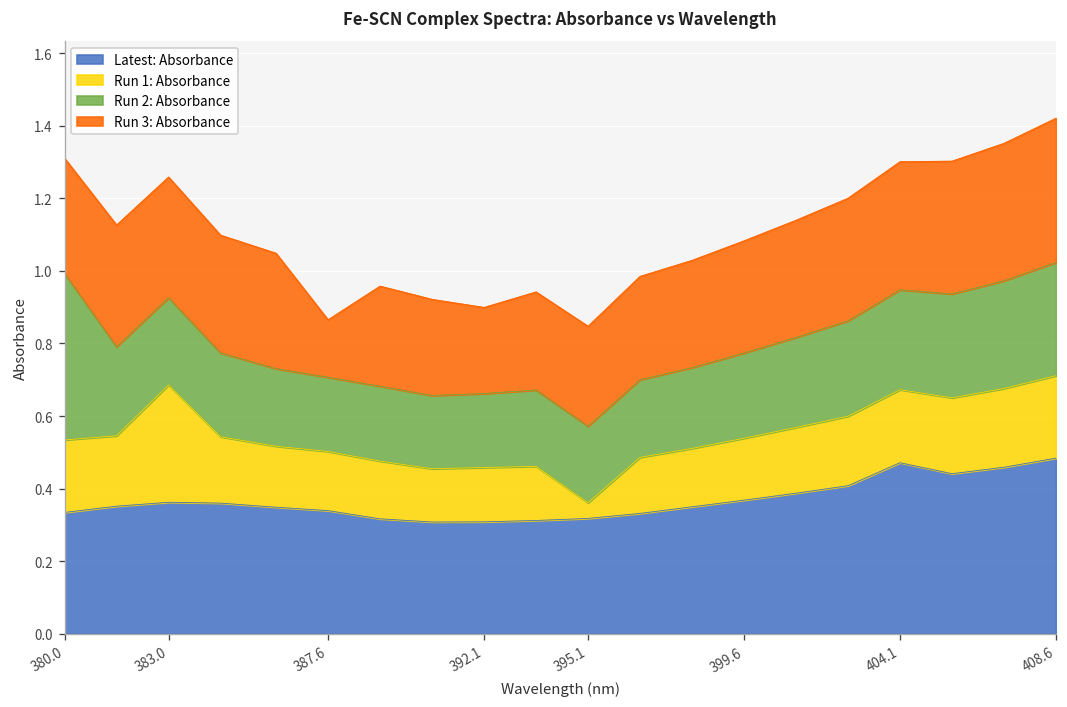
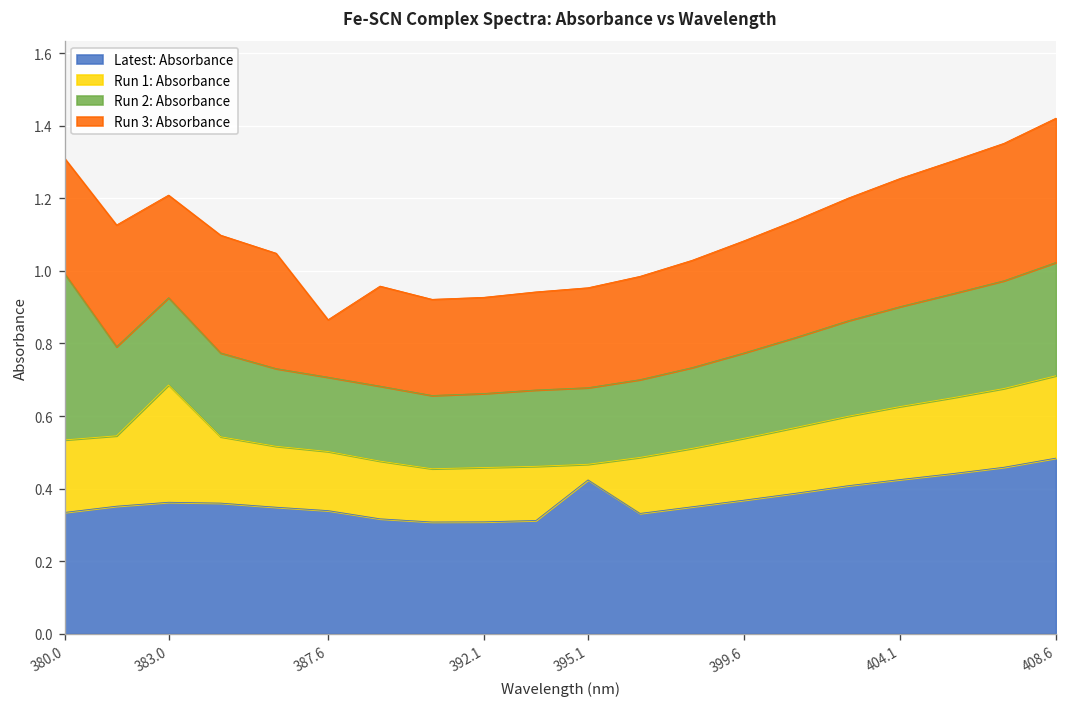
Run 3: Absorbance, 383.0: 0.33 -> 0.28
Run 3: Absorbance, 392.1: 0.24 -> 0.27
Latest: Absorbance, 395.1: 0.32 -> 0.42
Latest: Absorbance, 404.1: 0.47 -> 0.42
